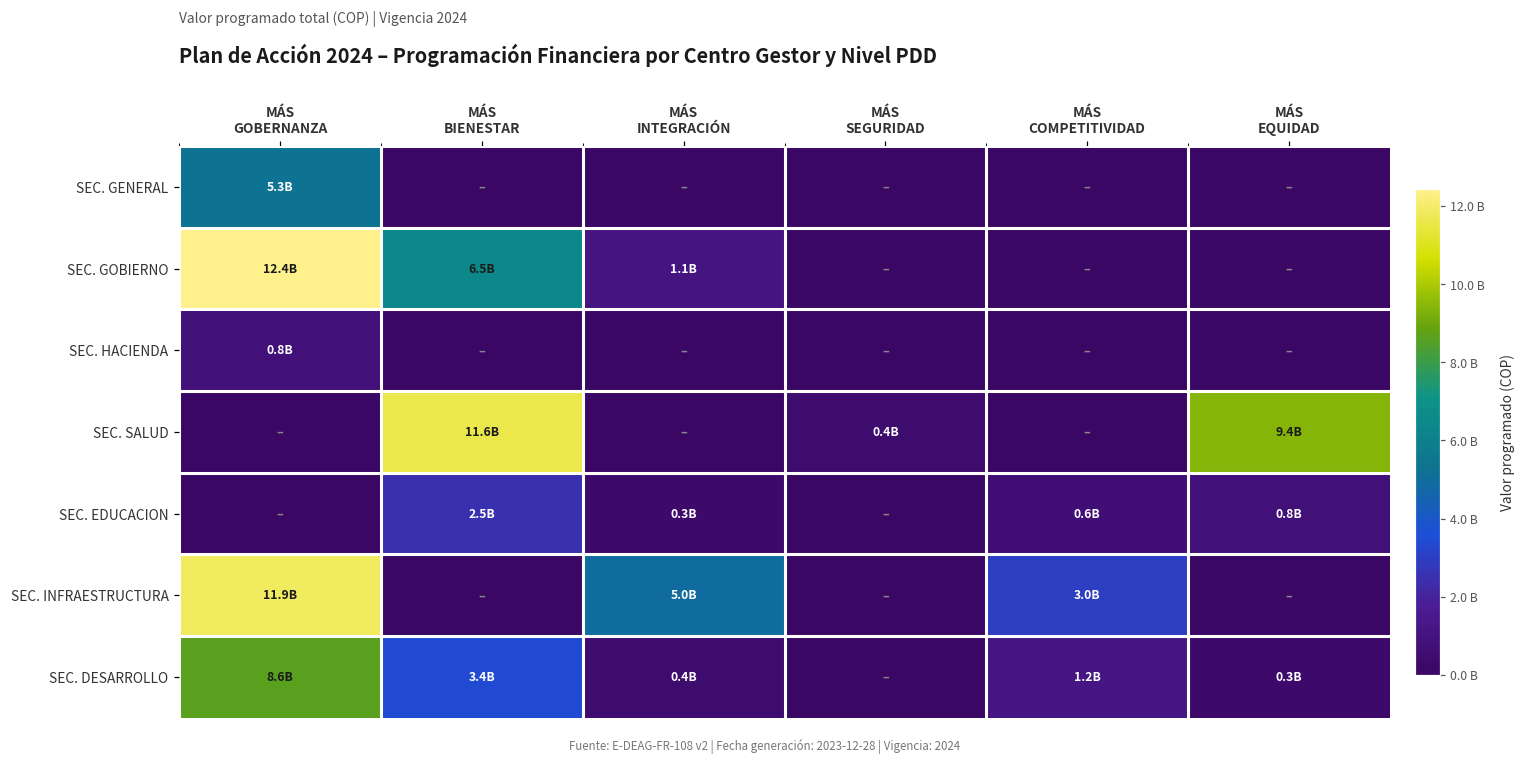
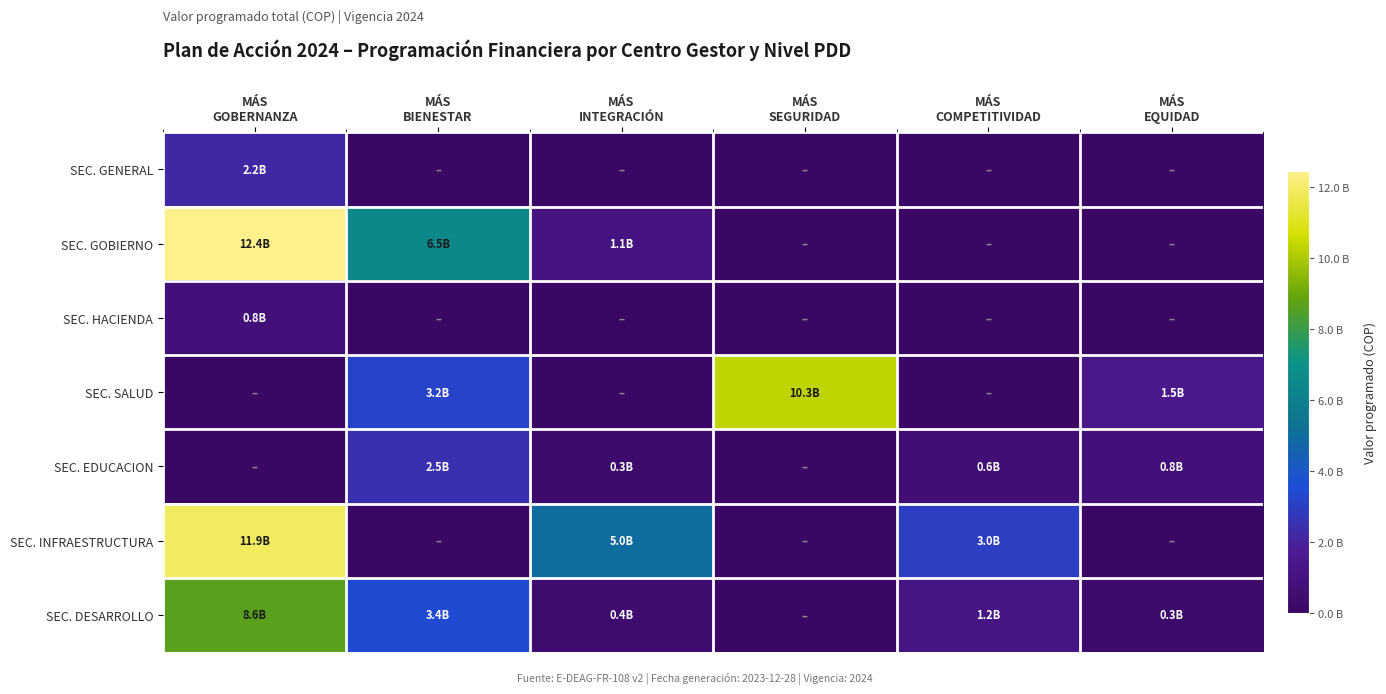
SEC. GENERAL, MÁS GOBERNANZA: 5.3B -> 2.2B
SEC. SALUD, MÁS BIENESTAR: 11.6B -> 3.2B
SEC. SALUD, MÁS SEGURIDAD: 0.4B -> 10.3B
SEC. SALUD, MÁS EQUIDAD: 9.4B -> 1.5B
